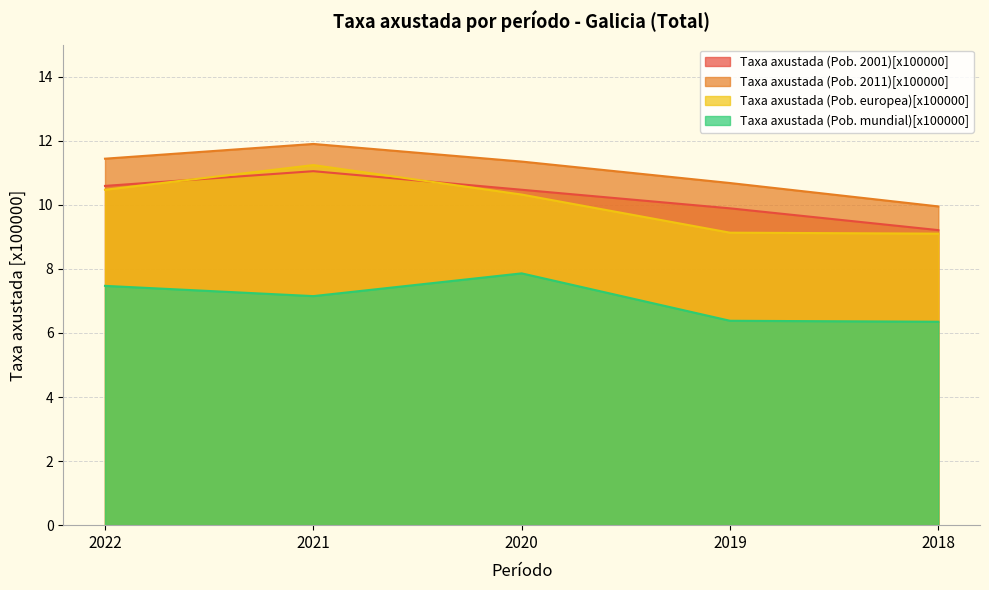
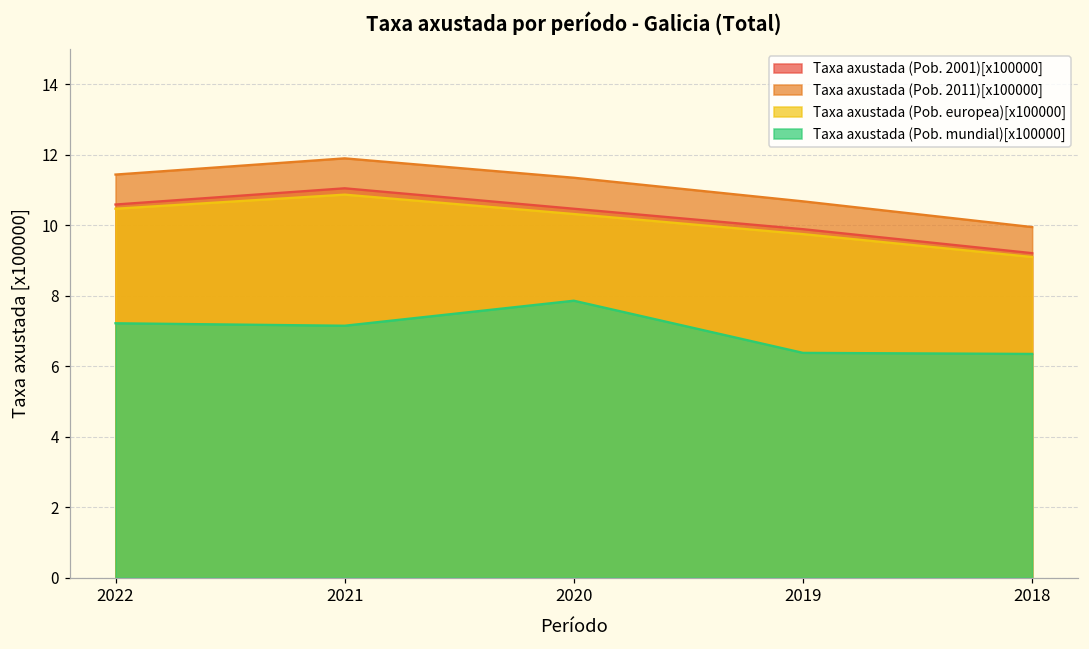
Taxa axustada (Pob. mundial)[x100000], 2022: 7.5 -> 7.2
Taxa axustada (Pob. europea)[x100000], 2021: 11.2 -> 10.9
Taxa axustada (Pob. europea)[x100000], 2019: 9.1 -> 9.8
